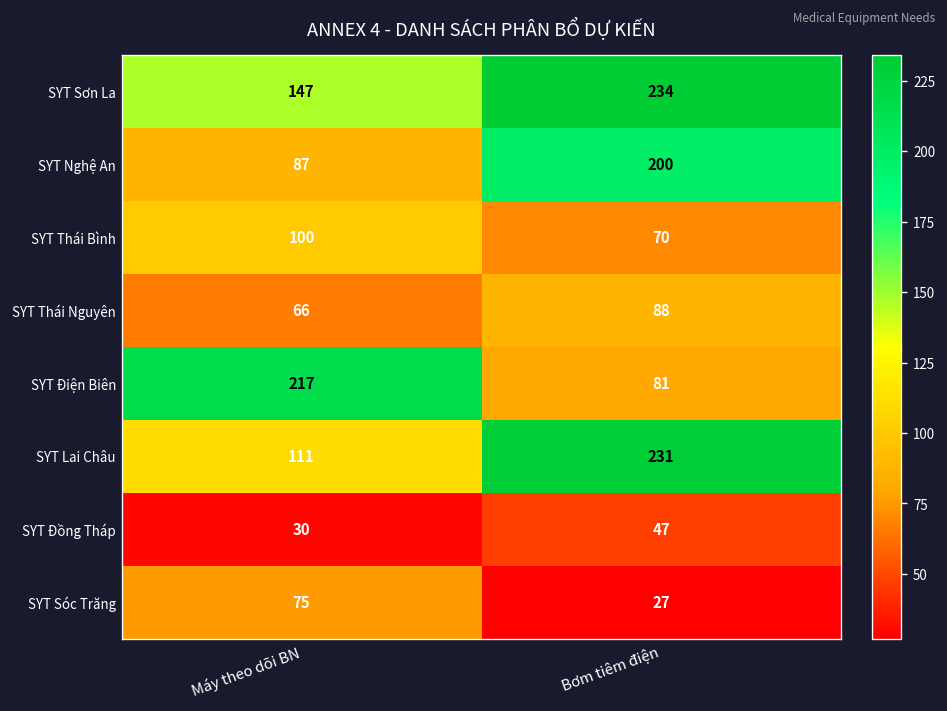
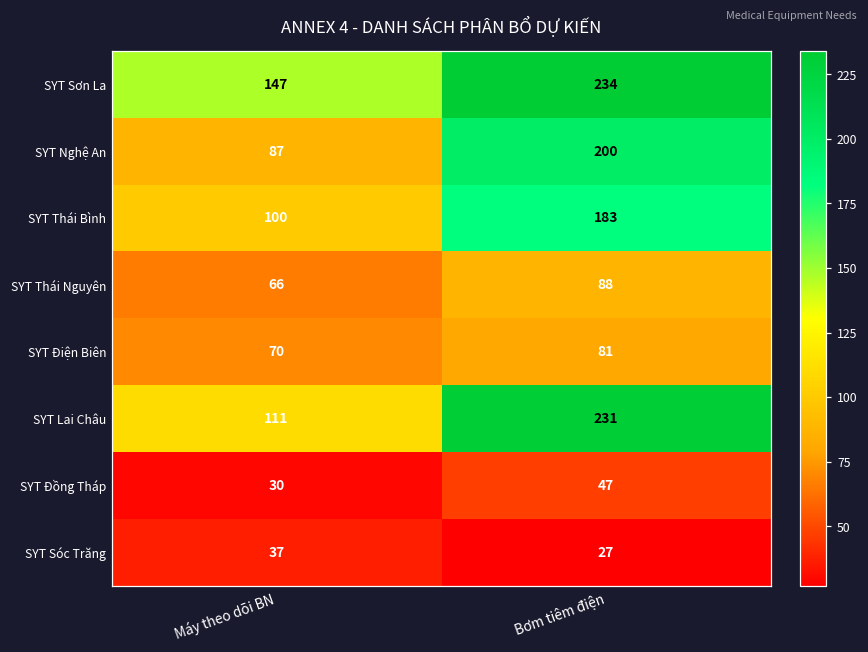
SYT Thái Bình, Bơm tiêm điện: 70 -> 183
SYT Điện Biên, Máy theo dõi BN: 217 -> 70
SYT Sóc Trăng, Máy theo dõi BN: 75 -> 37
